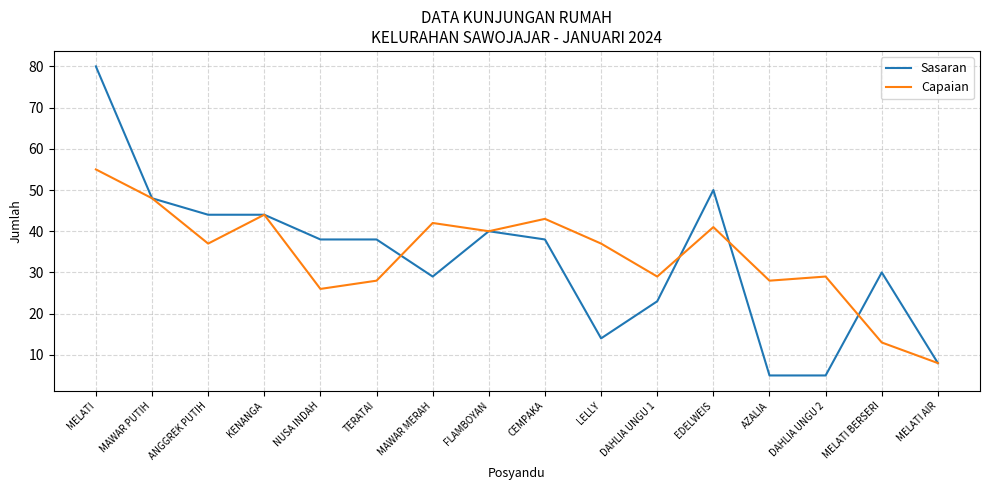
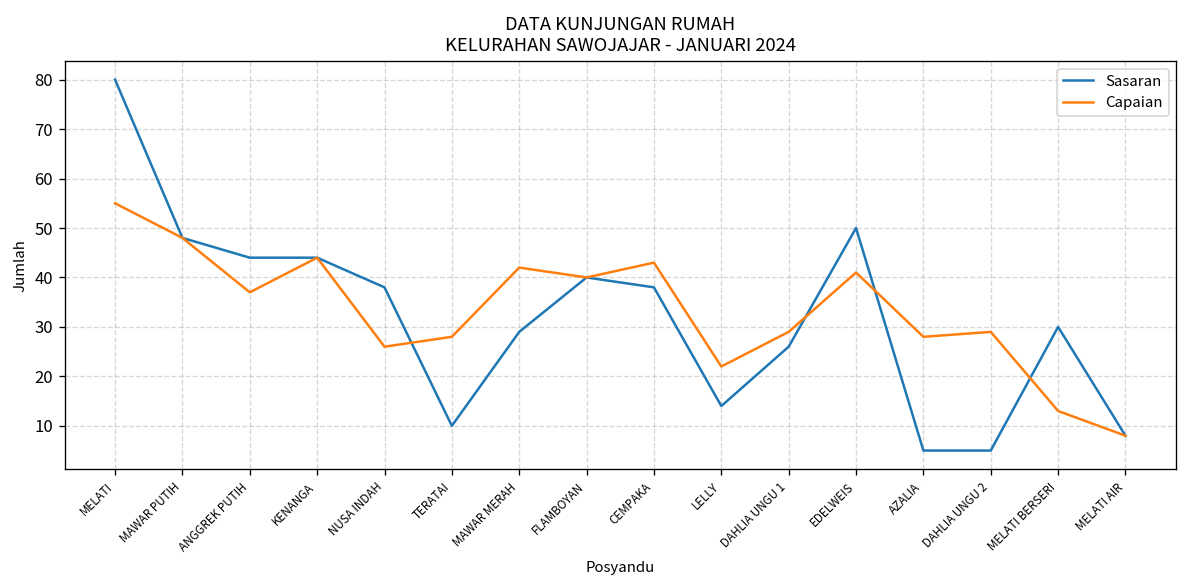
Sasaran, TERATAI: 38 -> 10
Capaian, LELLY: 37 -> 22
Sasaran, DAHLIA UNGU 1: 23 -> 26
